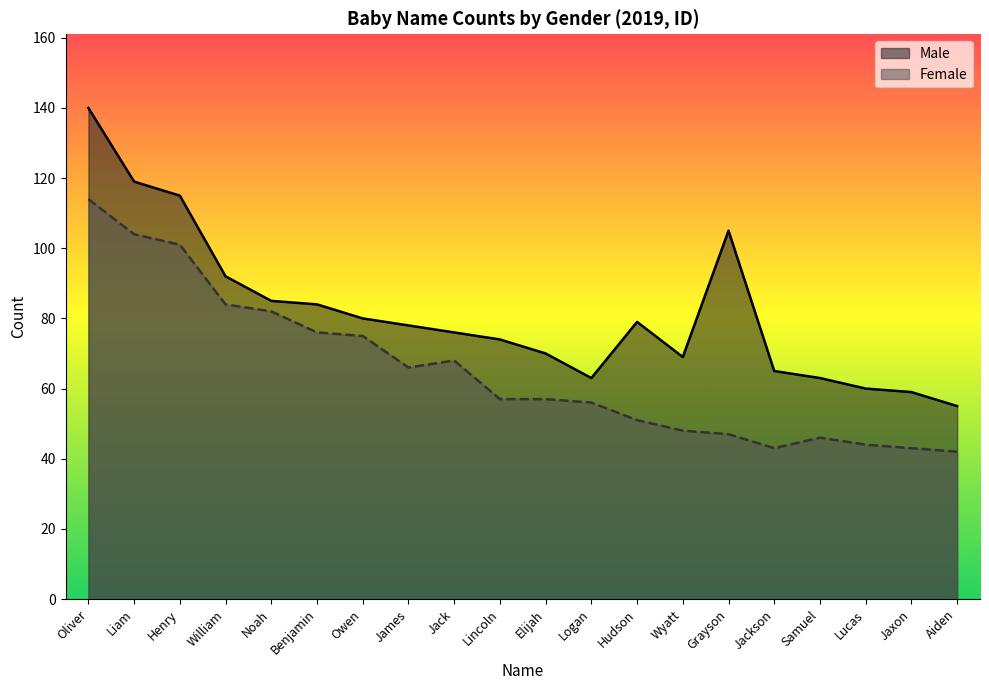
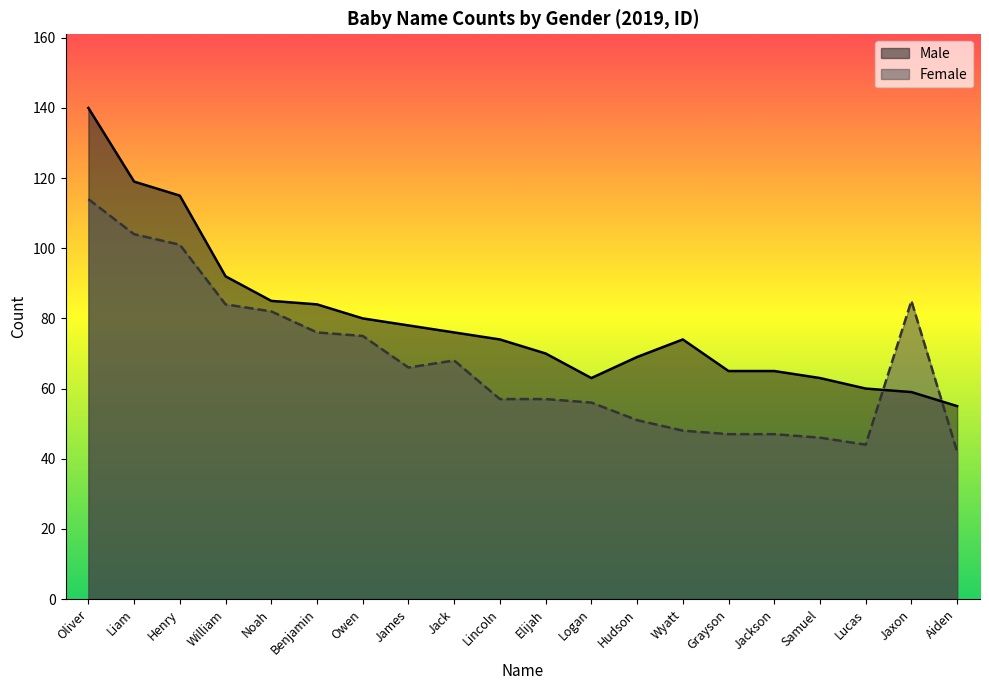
Male, Hudson: 79 -> 69
Male, Wyatt: 69 -> 74
Male, Grayson: 105 -> 65
Female, Jackson: 43 -> 47
Female, Jaxon: 43 -> 85
